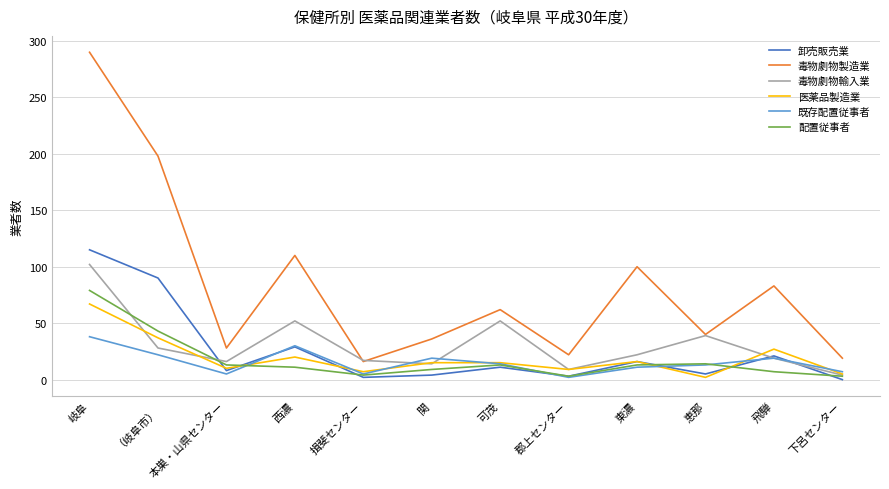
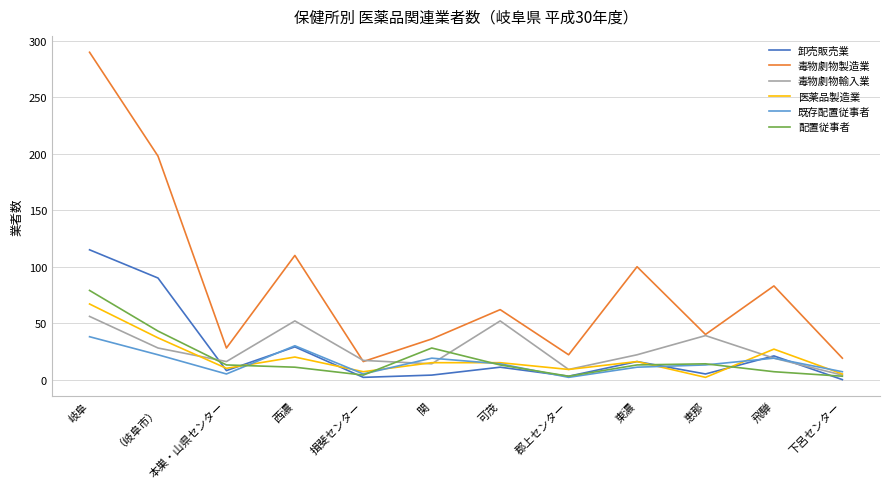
毒物劇物輸入業, 岐阜: 102 -> 56
配置従事者, 関: 9 -> 28
